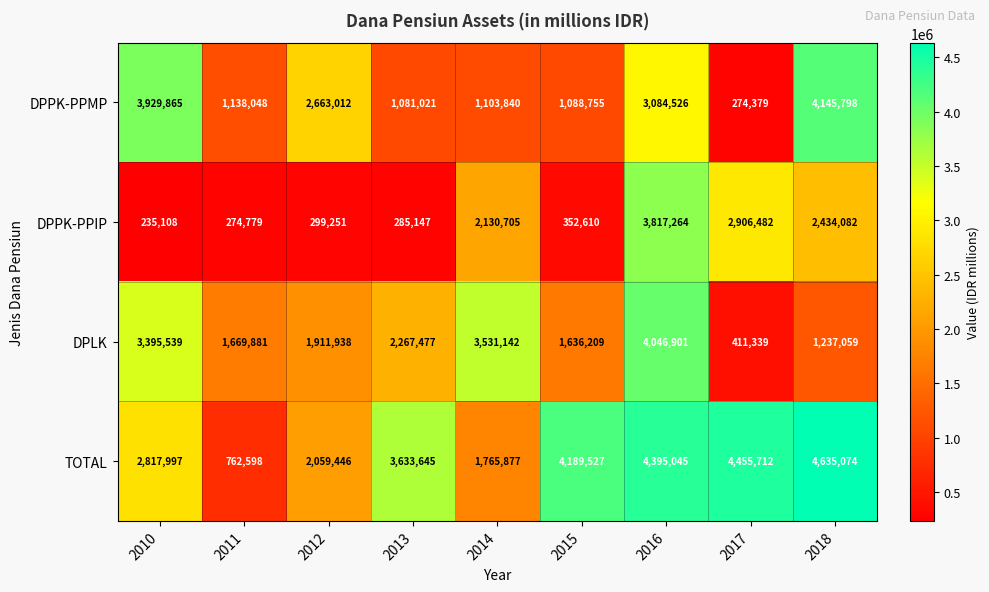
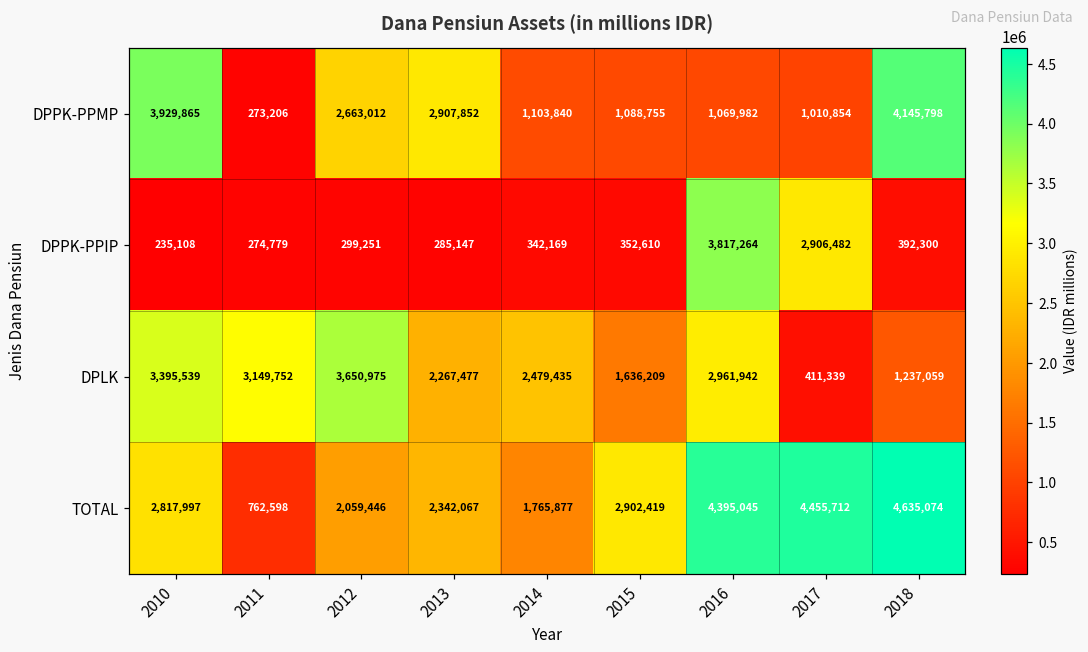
DPPK-PPMP, 2011: 1,138,048 -> 273,206
DPPK-PPMP, 2013: 1,081,021 -> 2,907,852
DPPK-PPMP, 2016: 3,084,526 -> 1,069,982
DPPK-PPMP, 2017: 274,379 -> 1,010,854
DPPK-PPIP, 2014: 2,130,705 -> 342,169
DPPK-PPIP, 2018: 2,434,082 -> 392,300
DPLK, 2011: 1,669,881 -> 3,149,752
DPLK, 2012: 1,911,938 -> 3,650,975
DPLK, 2014: 3,531,142 -> 2,479,435
DPLK, 2016: 4,046,901 -> 2,961,942
TOTAL, 2013: 3,633,645 -> 2,342,067
TOTAL, 2015: 4,189,527 -> 2,902,419
